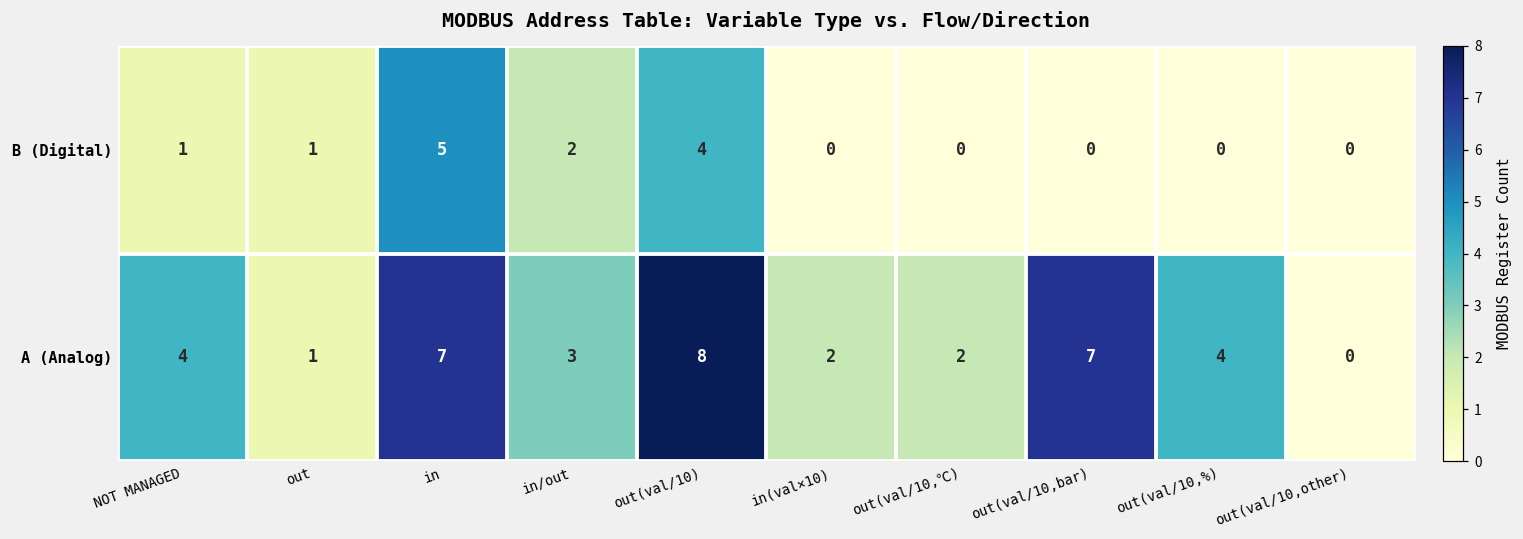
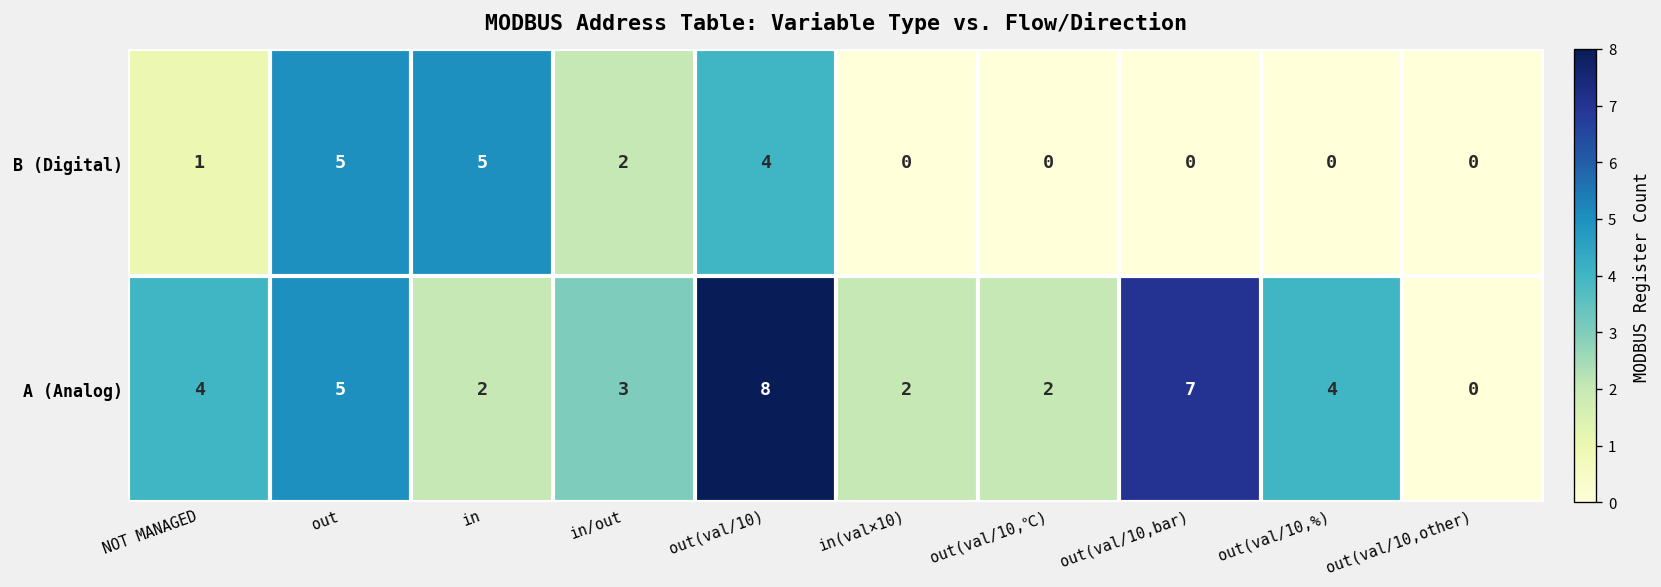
B (Digital), out: 1 -> 5
A (Analog), out: 1 -> 5
A (Analog), in: 7 -> 2
